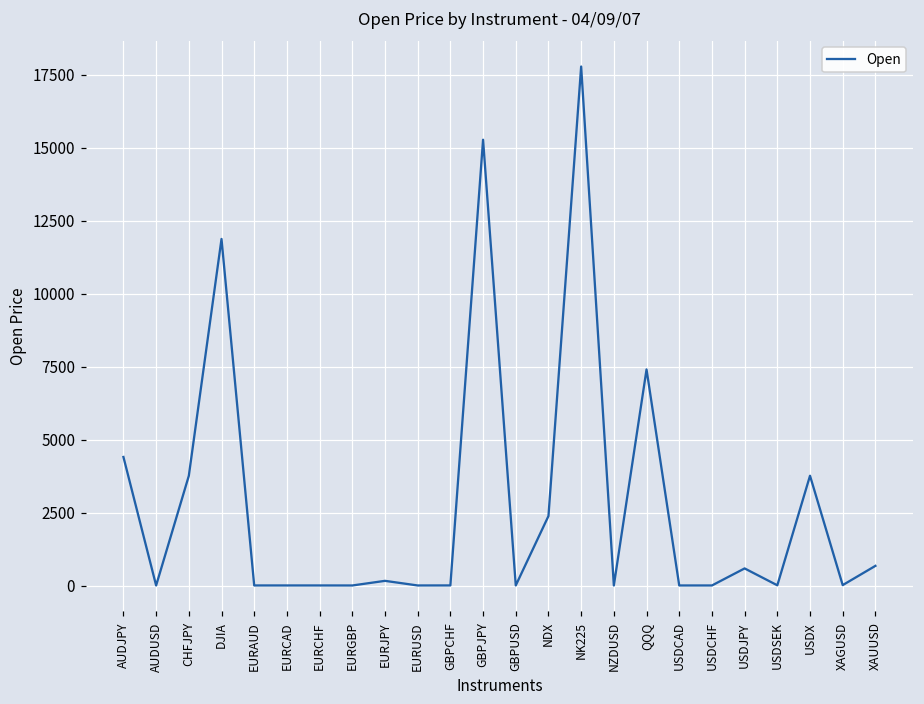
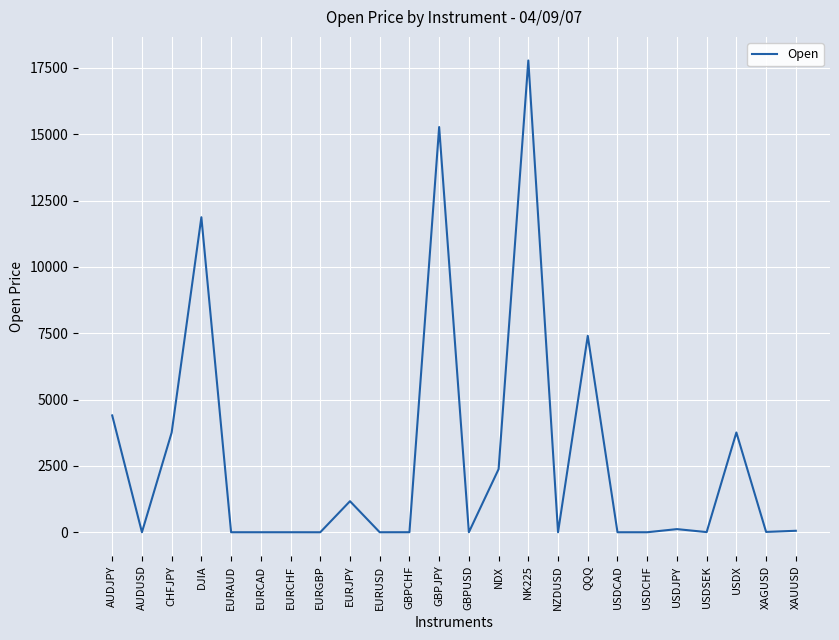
EURJPY: 200 -> 1200
USDJPY: 600 -> 100
XAUUSD: 700 -> 100
